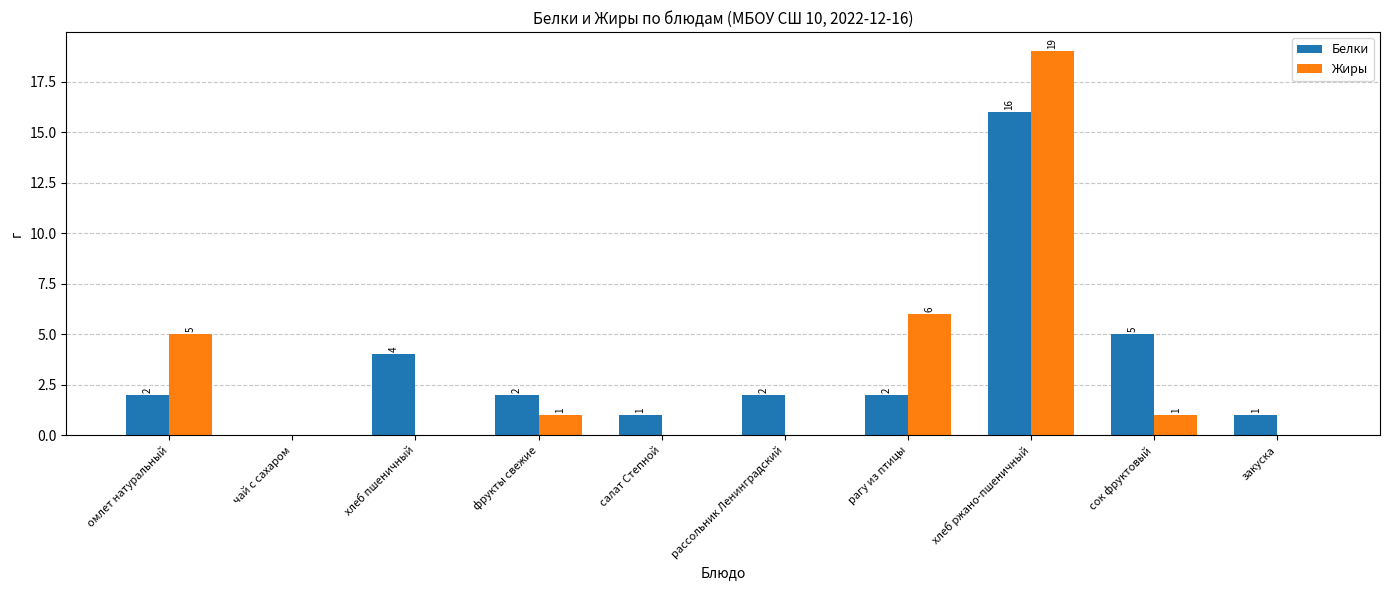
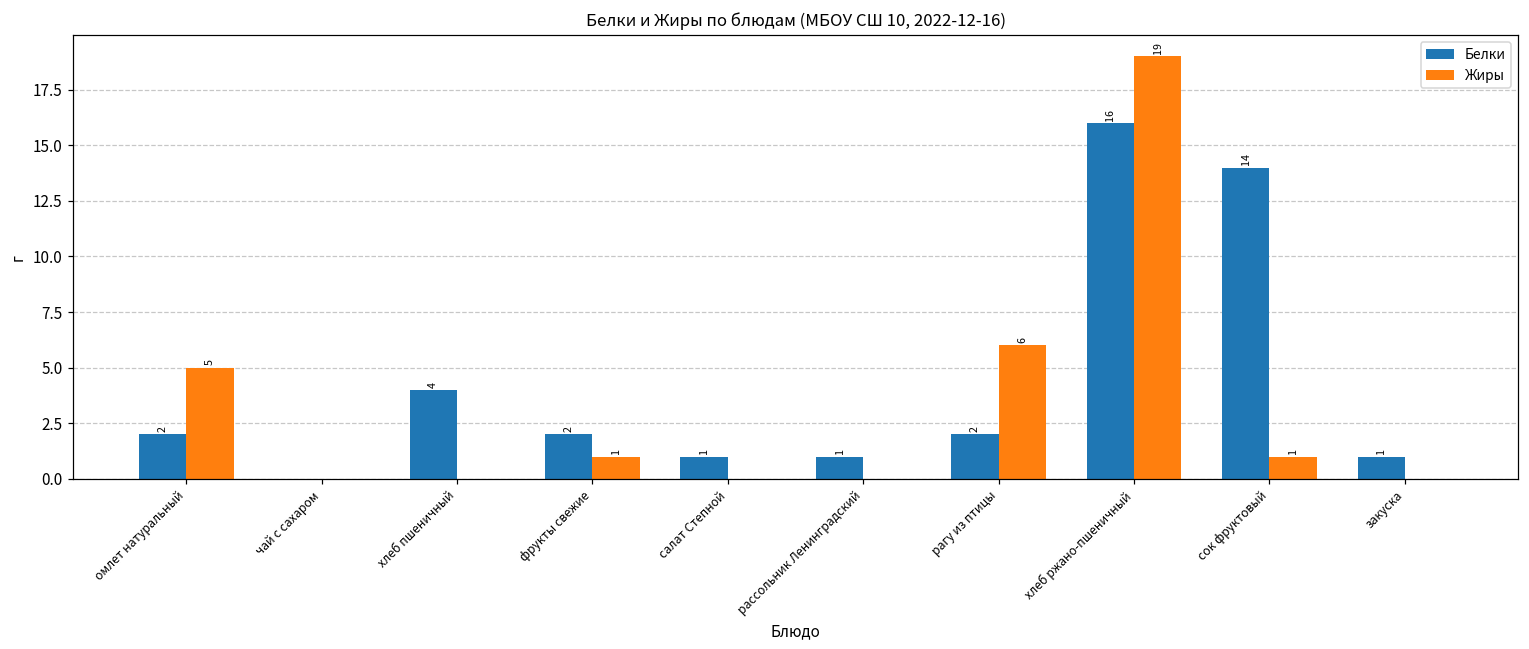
Белки, рассольник Ленинградский: 2 -> 1
Белки, сок фруктовый: 5 -> 14
